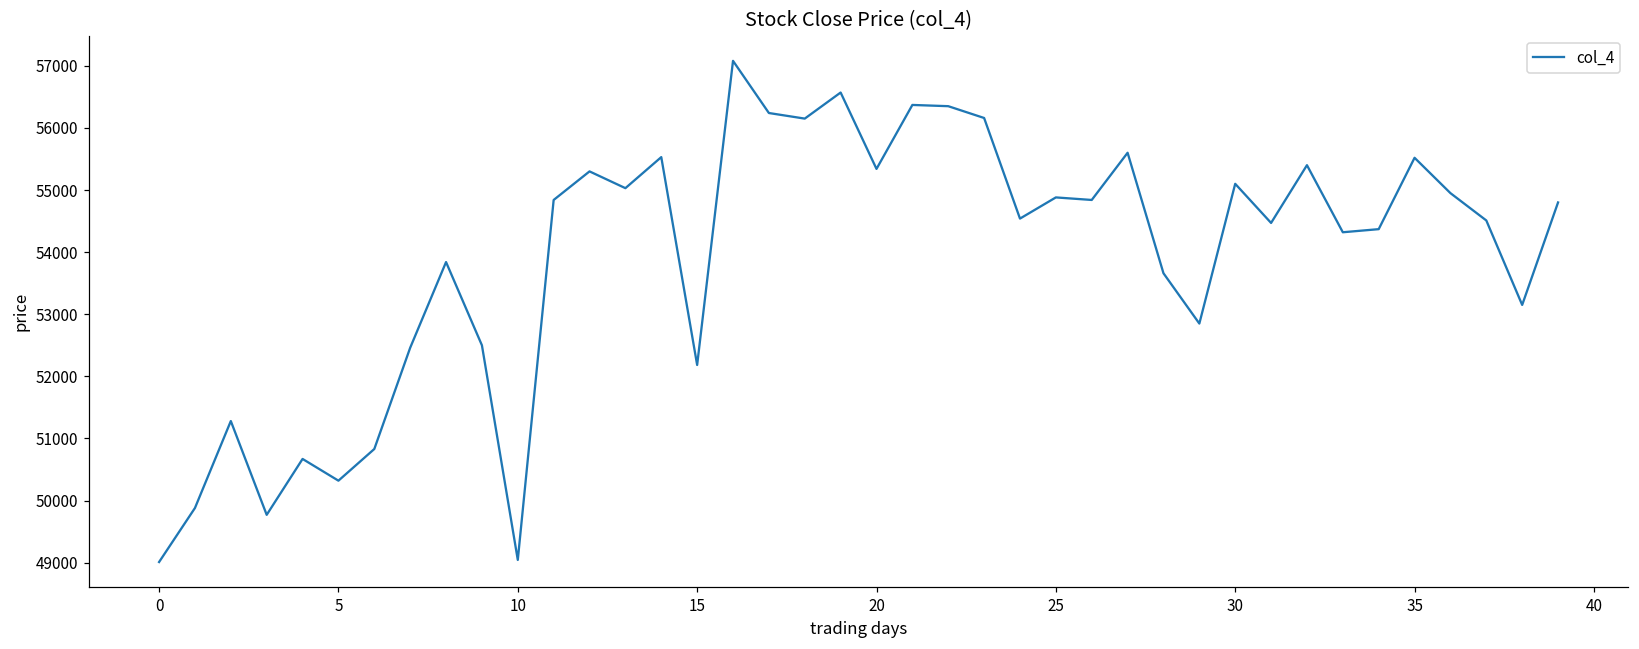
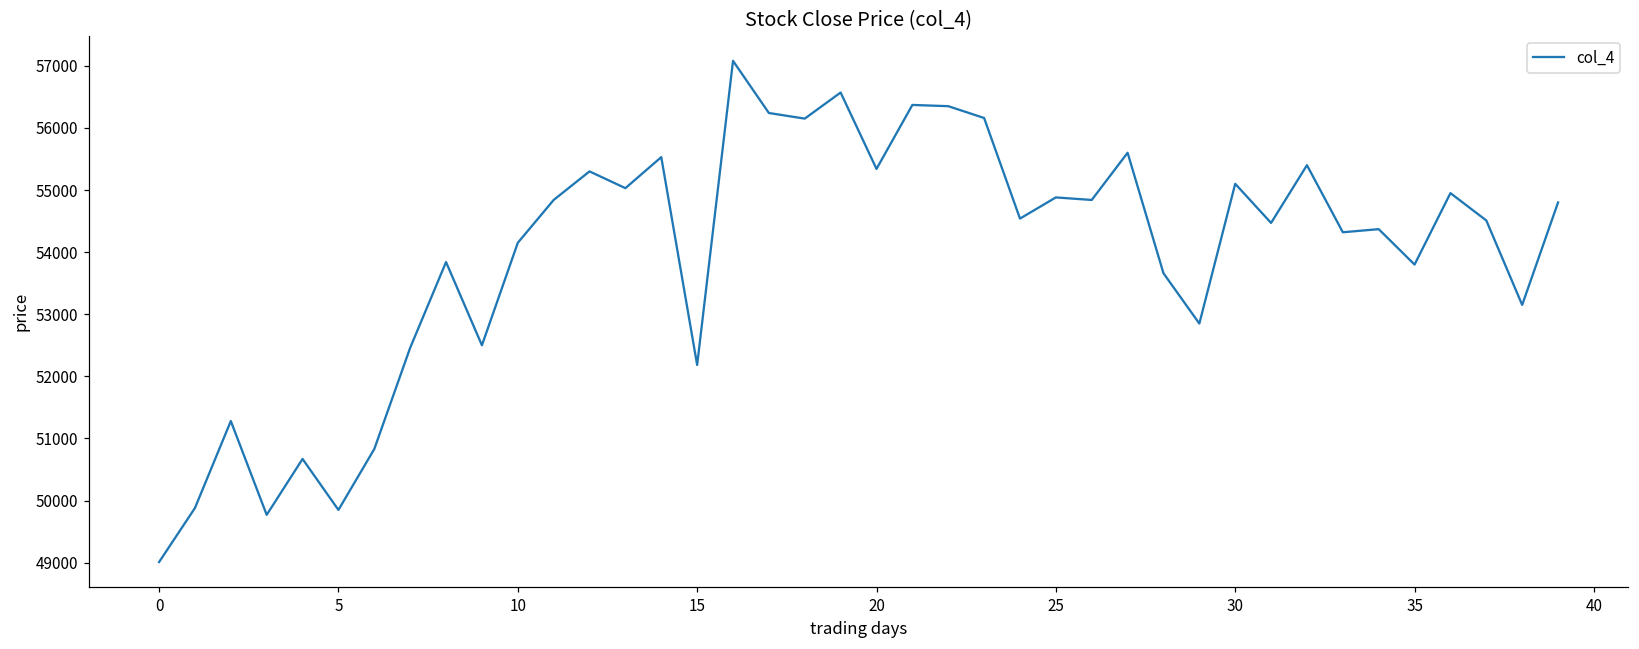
5: 50300 -> 49800
10: 49000 -> 54200
35: 55500 -> 53800
